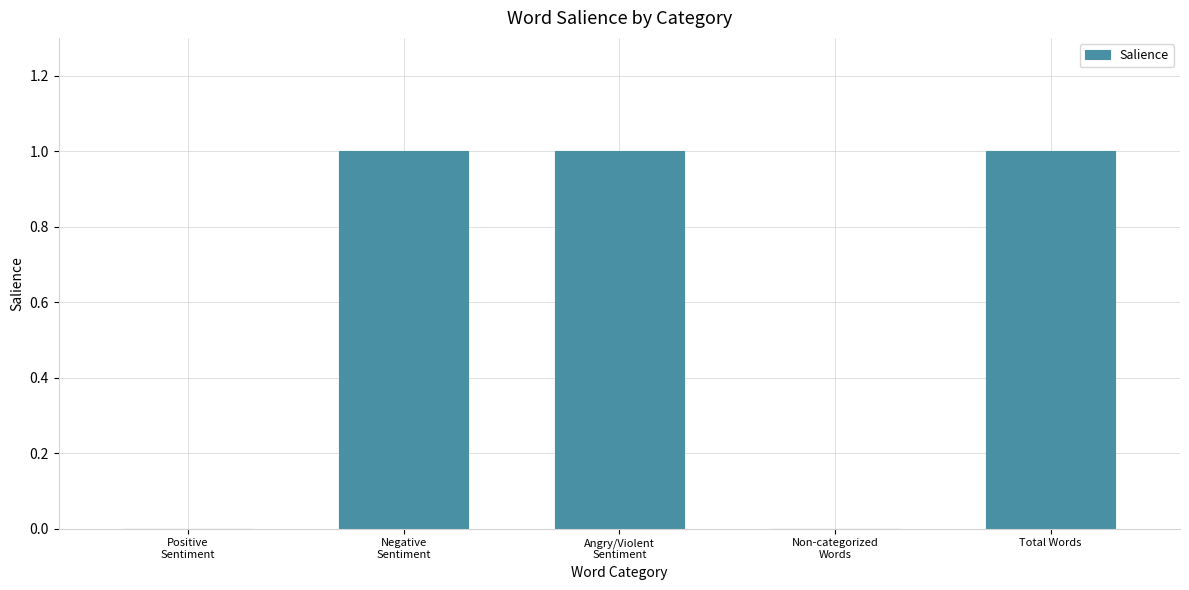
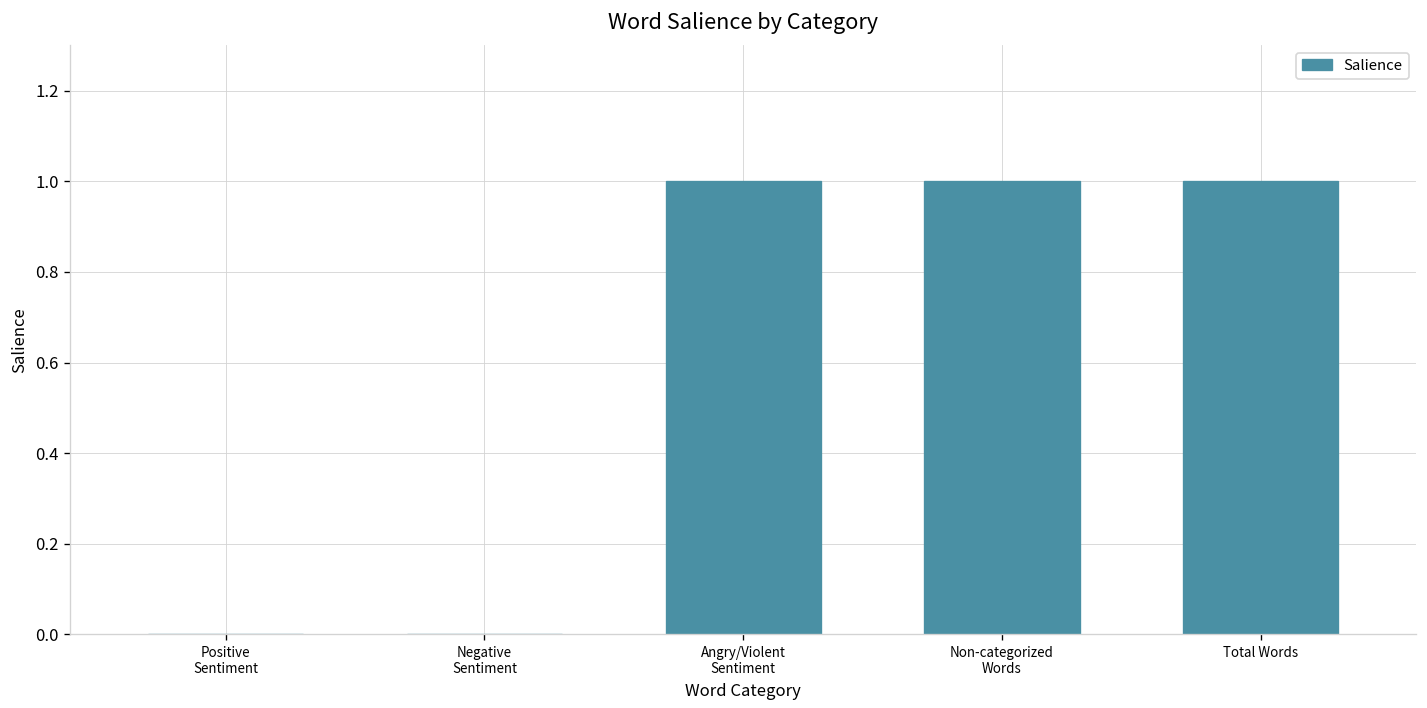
Negative Sentiment: 1 -> 0
Non-categorized Words: 0 -> 1
